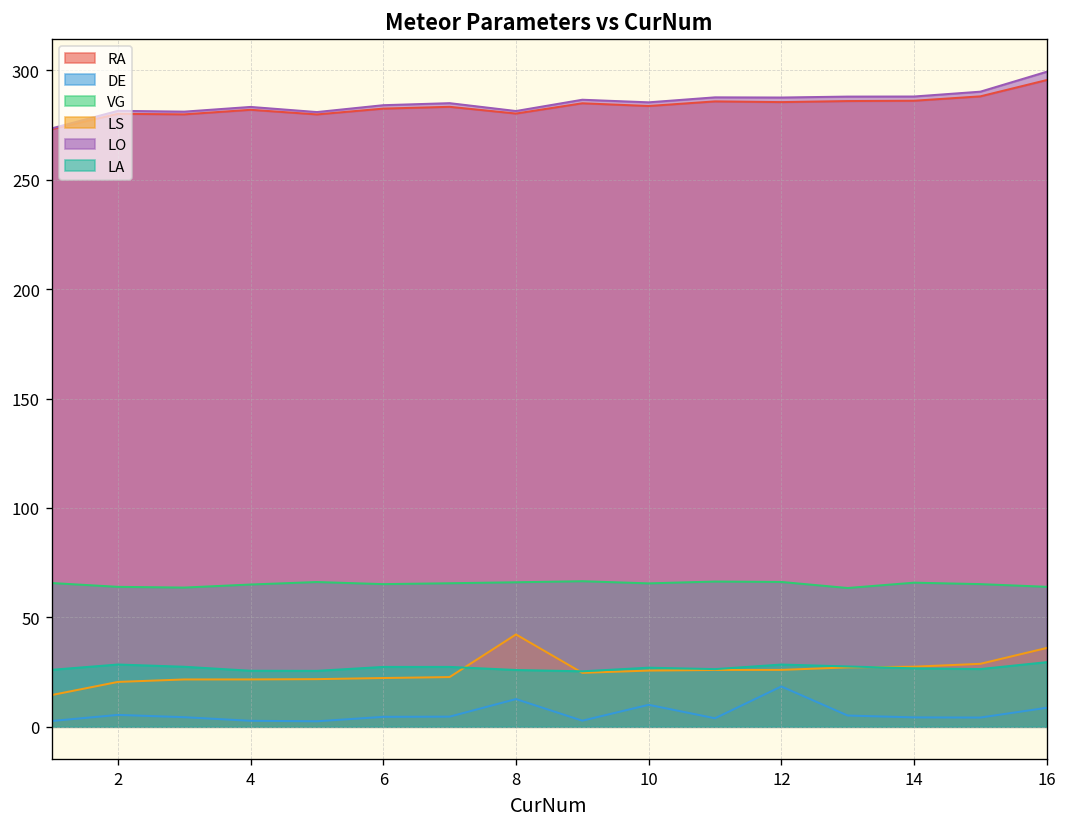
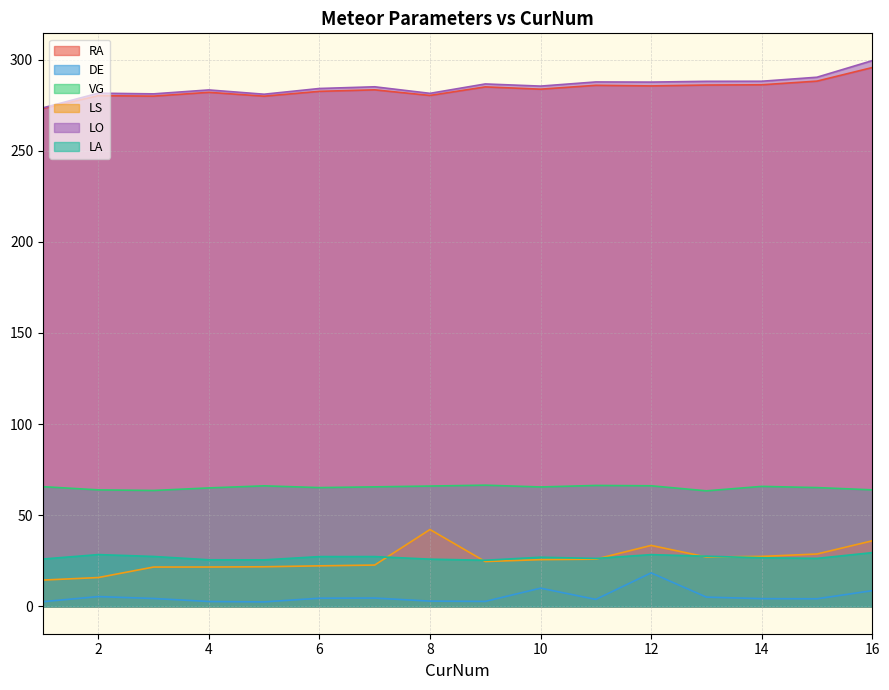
LS, 2: 20 -> 16
DE, 8: 13 -> 3
LS, 12: 26 -> 33
